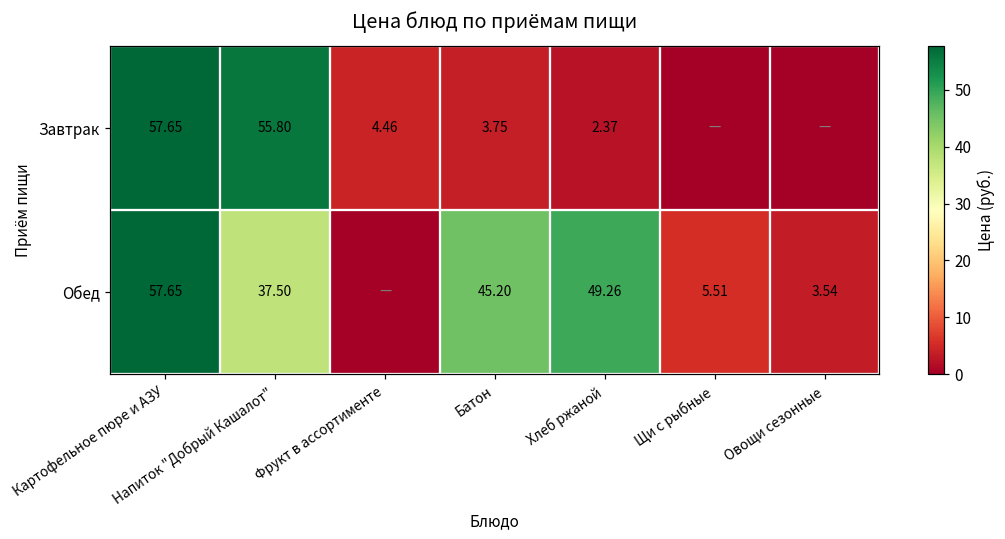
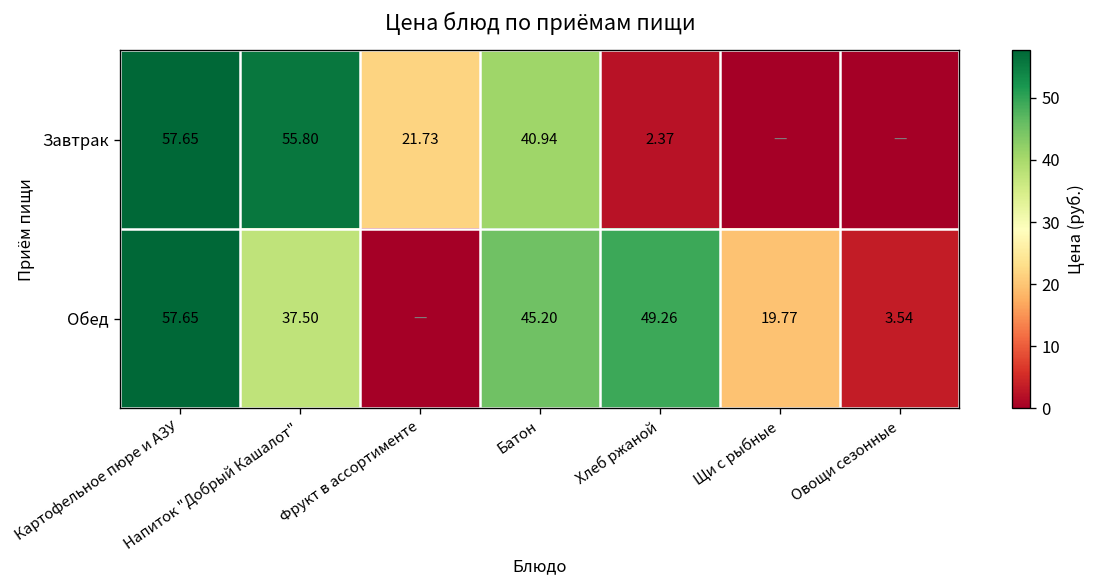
Завтрак, Фрукт в ассортименте: 4.46 -> 21.73
Завтрак, Батон: 3.75 -> 40.94
Обед, Щи с рыбные: 5.51 -> 19.77
